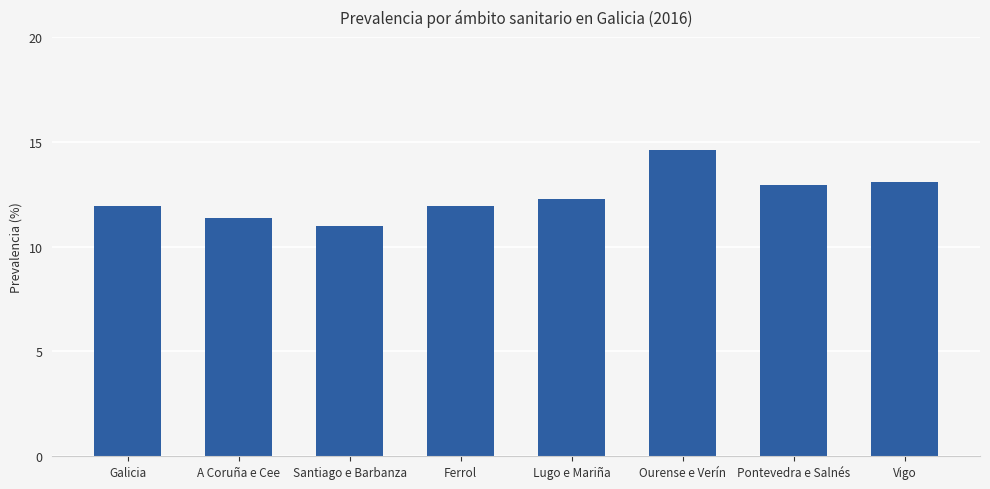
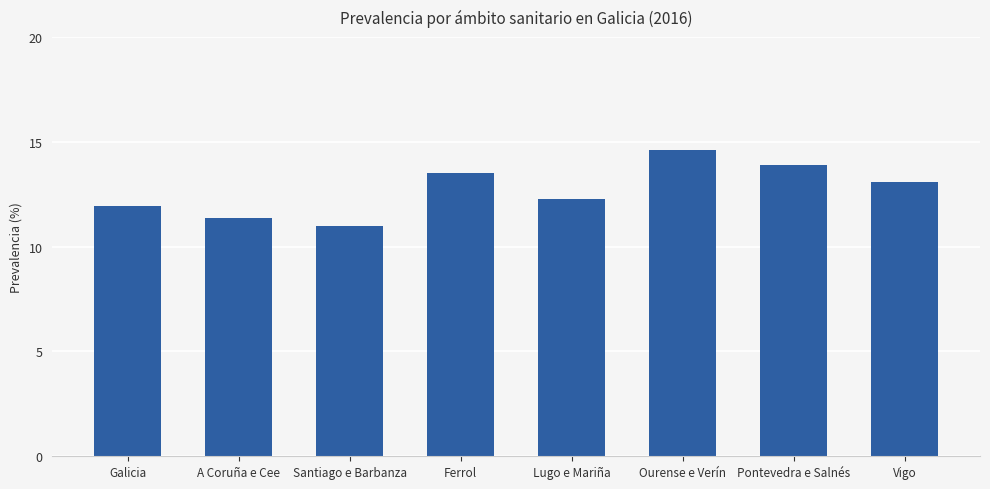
Ferrol: 12.0 -> 13.5
Pontevedra e Salnés: 12.9 -> 13.9
